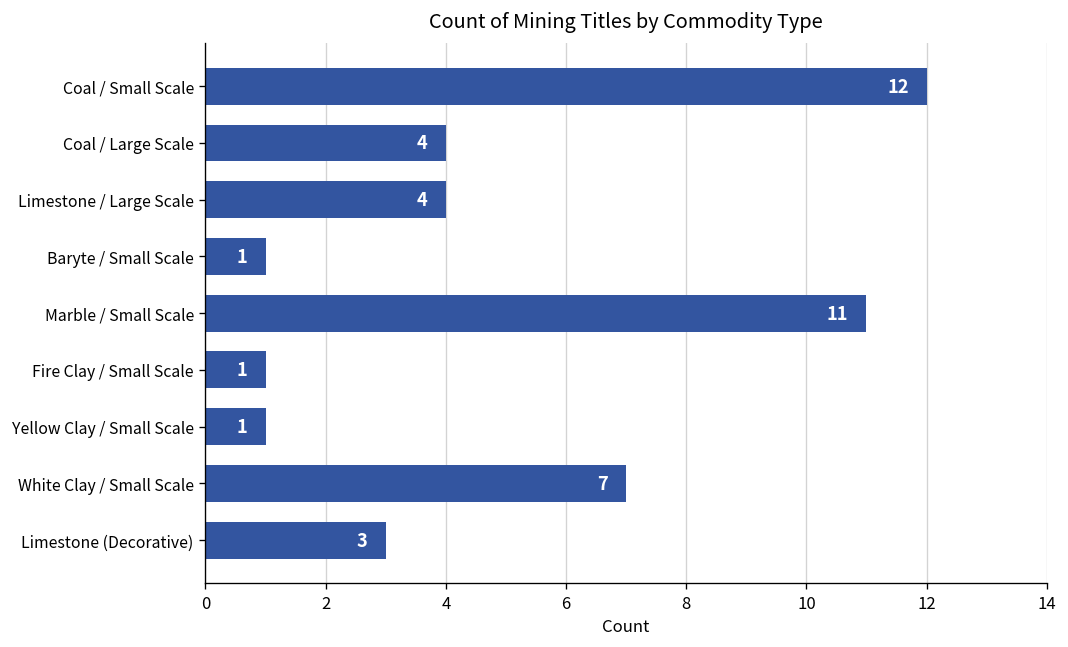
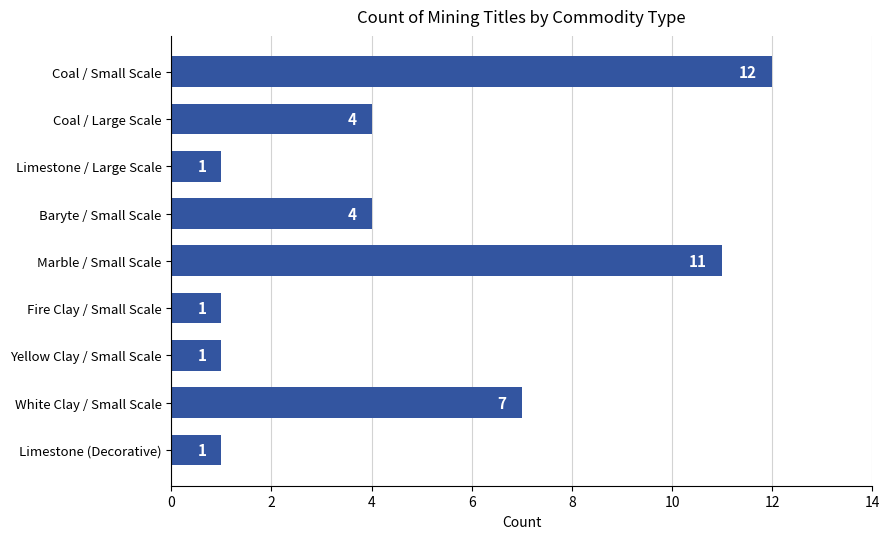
Limestone / Large Scale: 4 -> 1
Baryte / Small Scale: 1 -> 4
Limestone (Decorative): 3 -> 1
